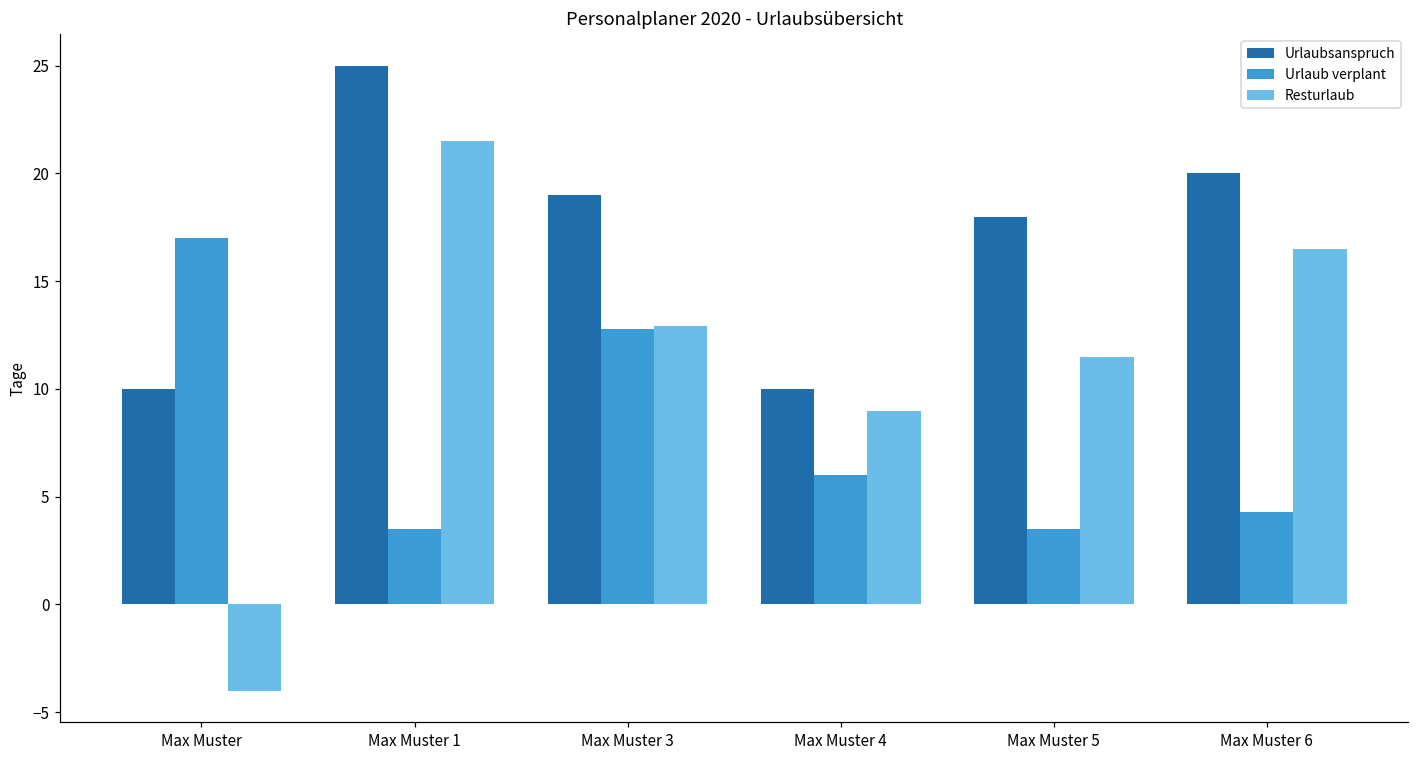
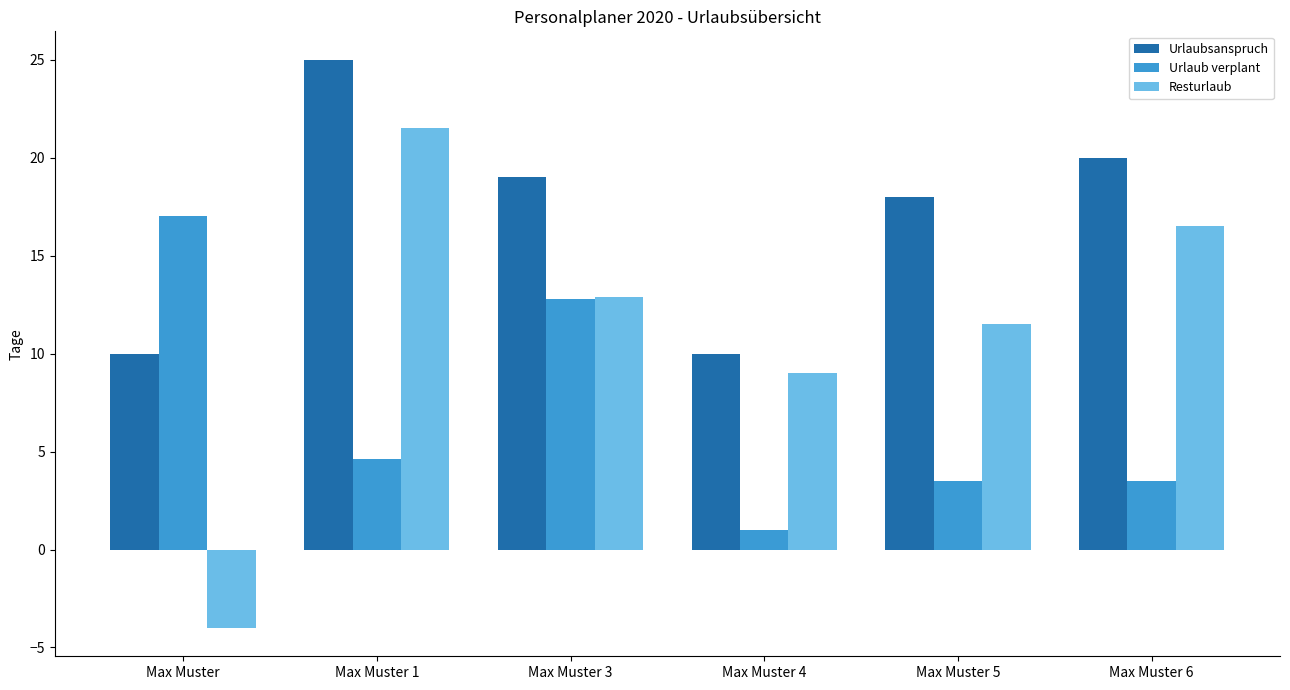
Urlaub verplant, Max Muster 1: 3.5 -> 4.6
Urlaub verplant, Max Muster 4: 6 -> 1
Urlaub verplant, Max Muster 6: 4.3 -> 3.5
